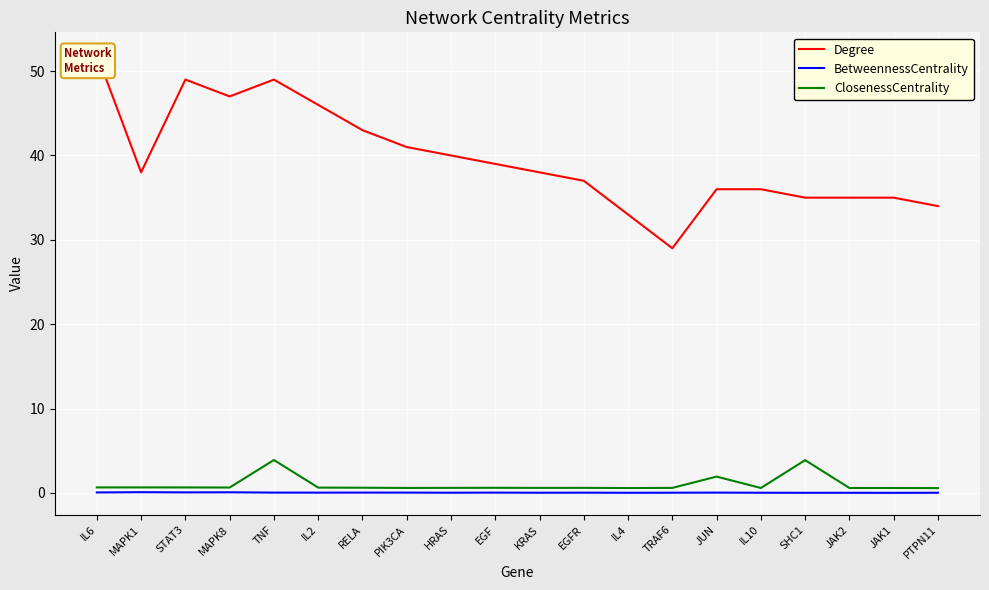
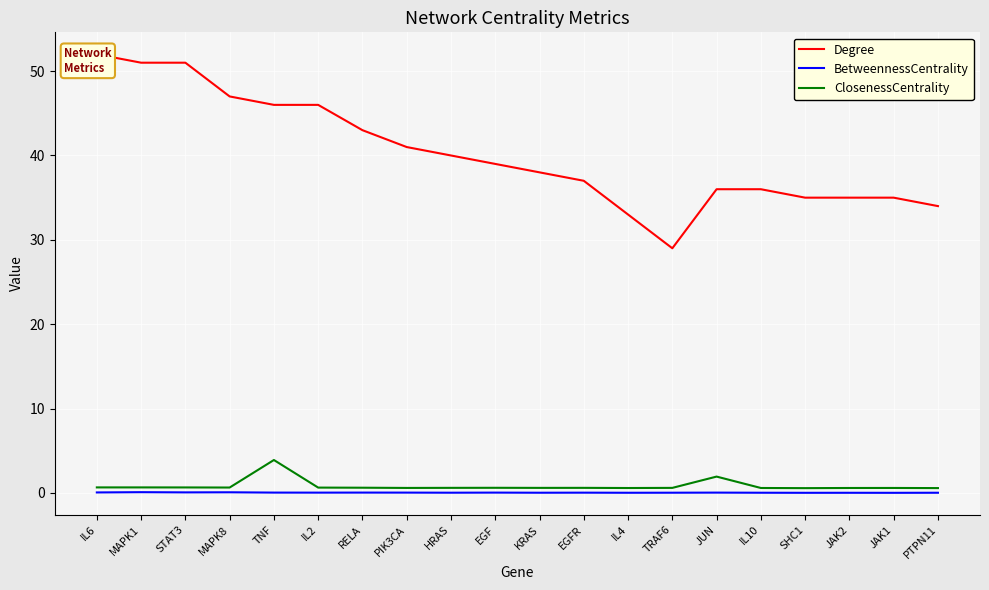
Degree, MAPK1: 38 -> 51
Degree, STAT3: 49 -> 51
Degree, TNF: 49 -> 46
ClosenessCentrality, SHC1: 4 -> 1
